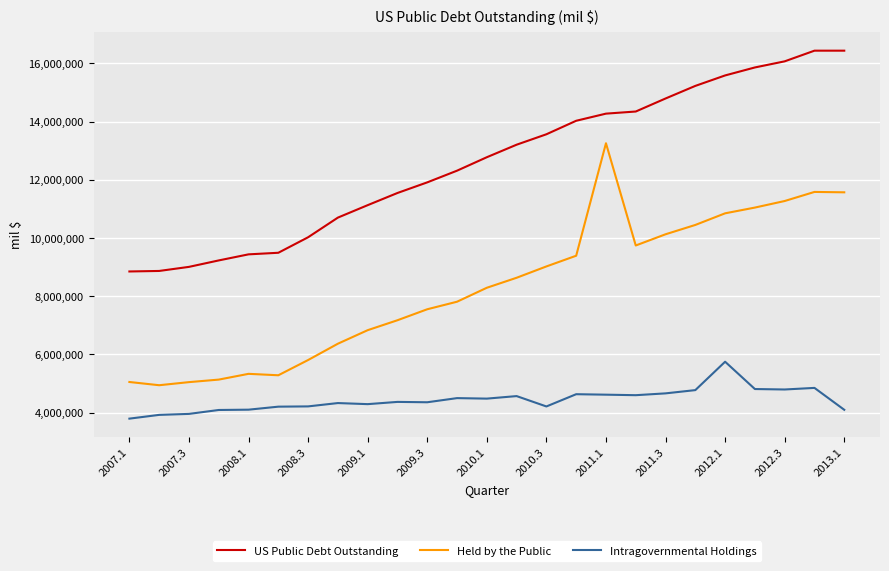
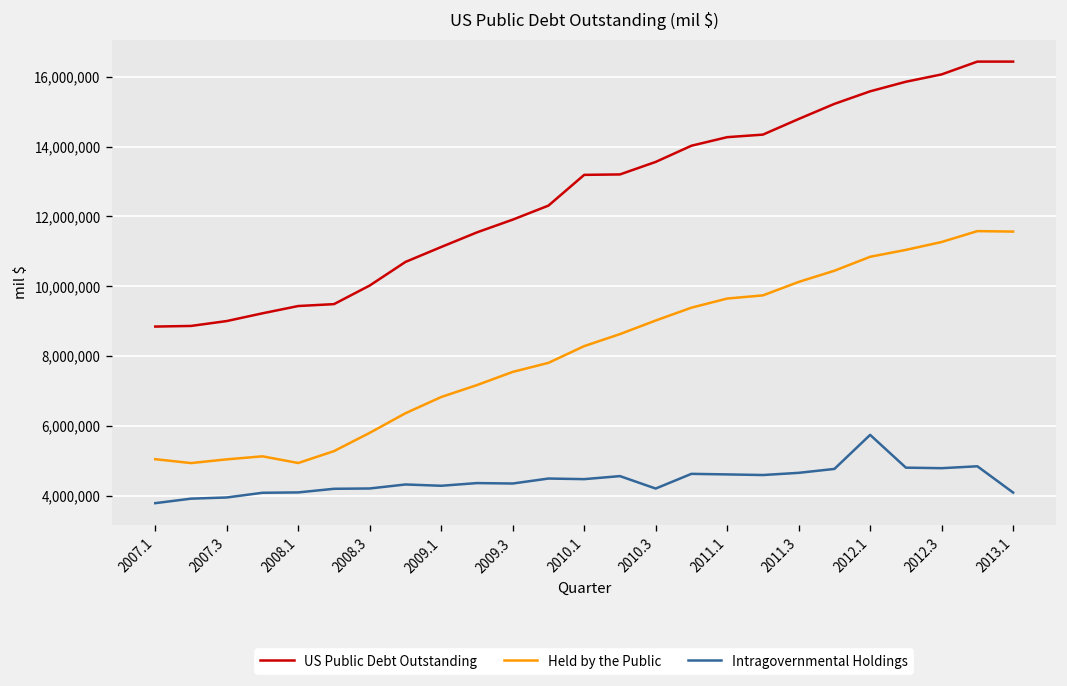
Held by the Public, 2008.1: 5,300,000 -> 4,900,000
US Public Debt Outstanding, 2010.1: 12,800,000 -> 13,200,000
Held by the Public, 2011.1: 13,300,000 -> 9,700,000
